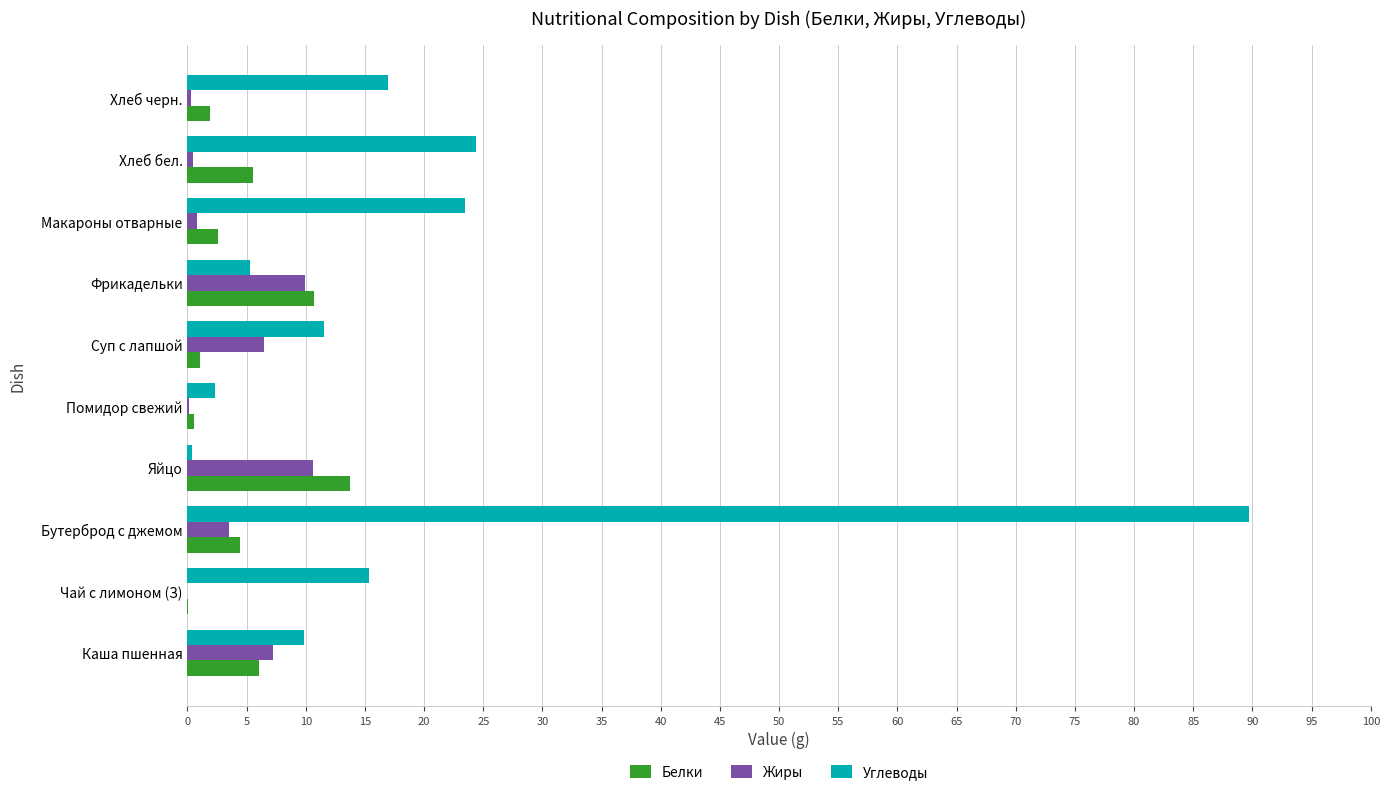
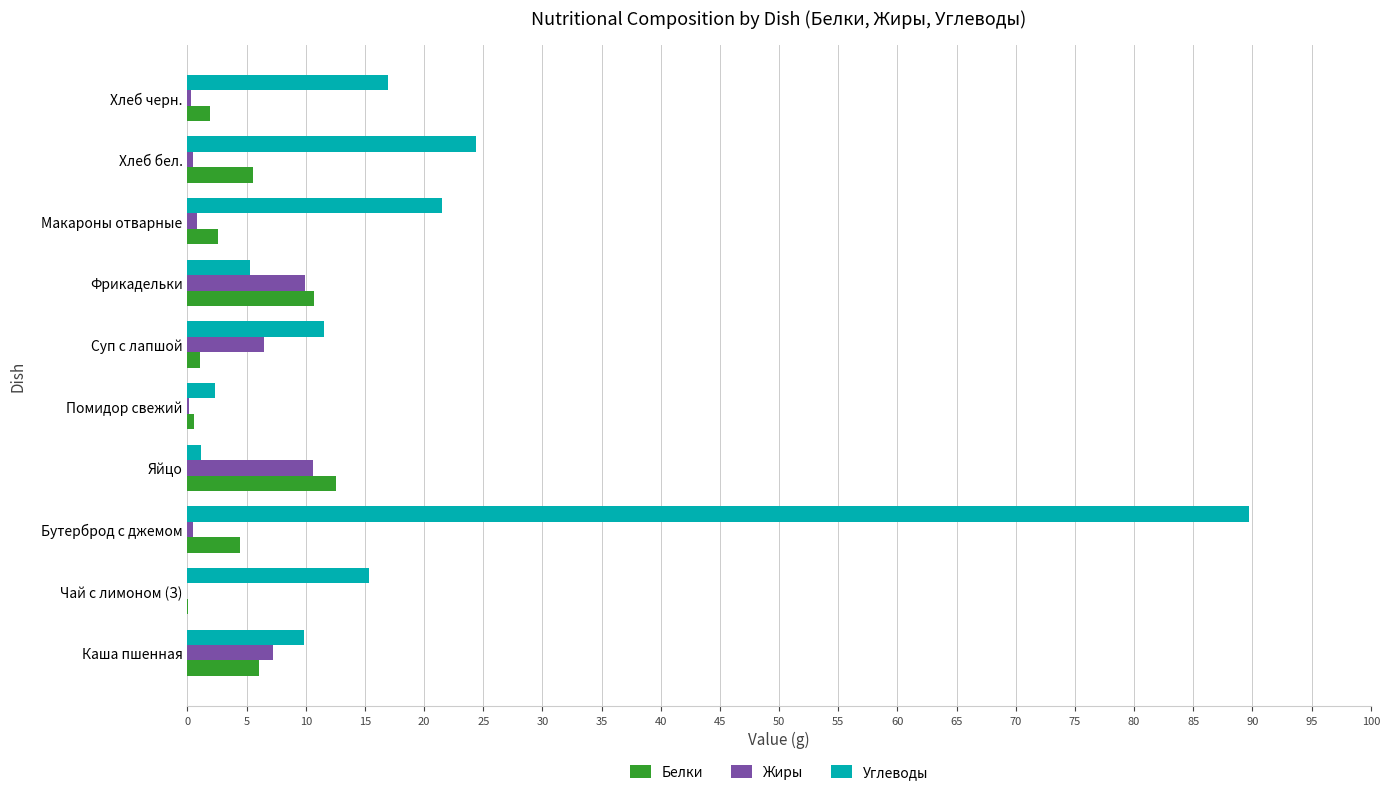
Углеводы, Макароны отварные: 23.5 -> 21.5
Углеводы, Яйцо: 0.4 -> 1.1
Белки, Яйцо: 13.7 -> 12.6
Жиры, Бутерброд с джемом: 3.5 -> 0.5
